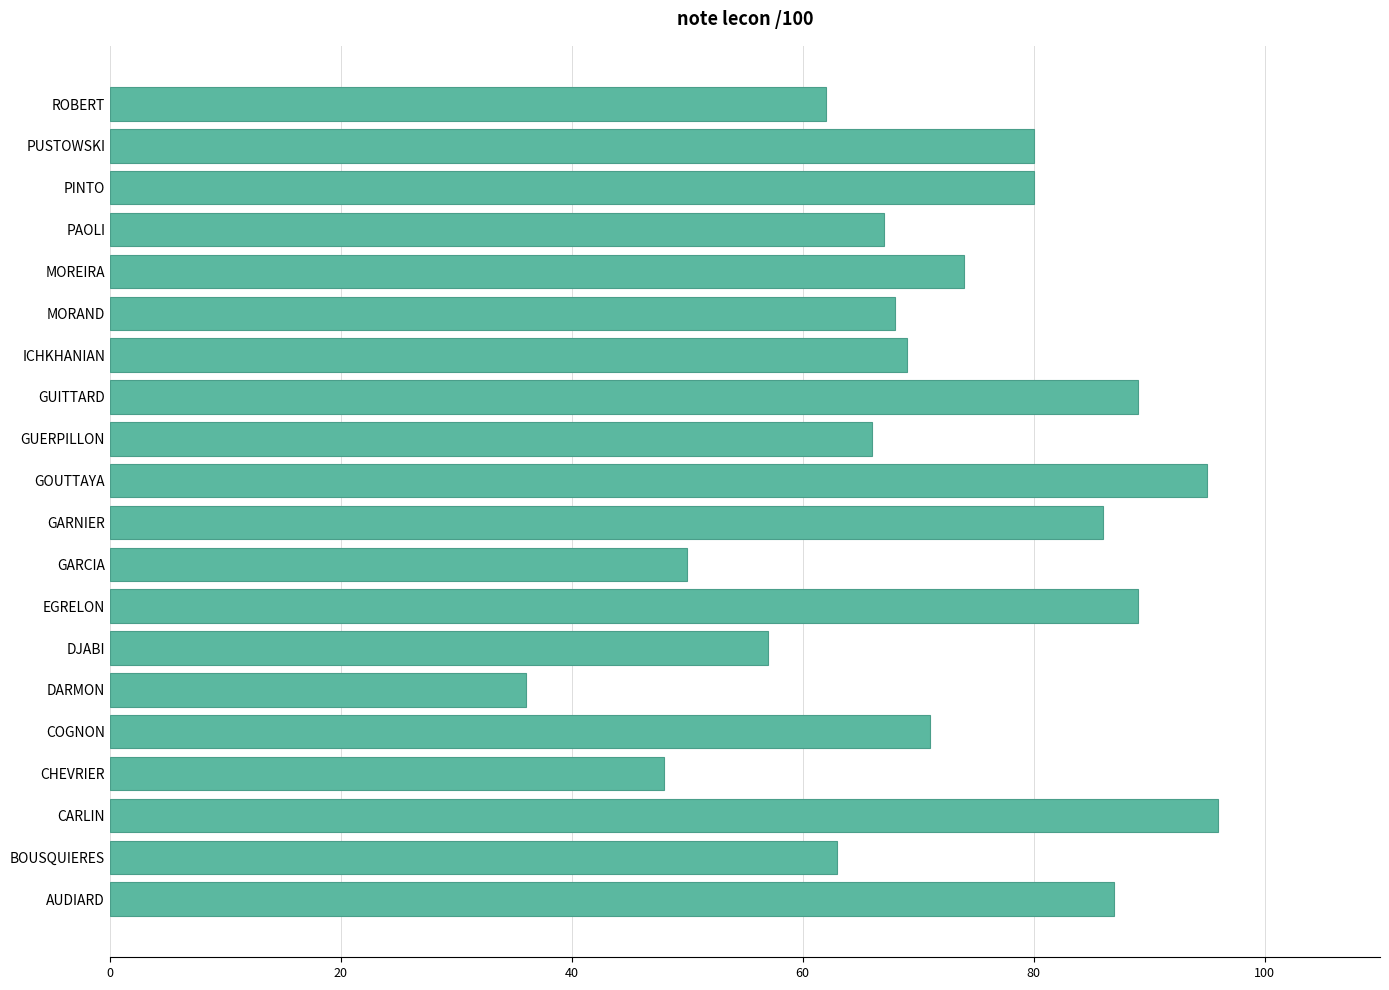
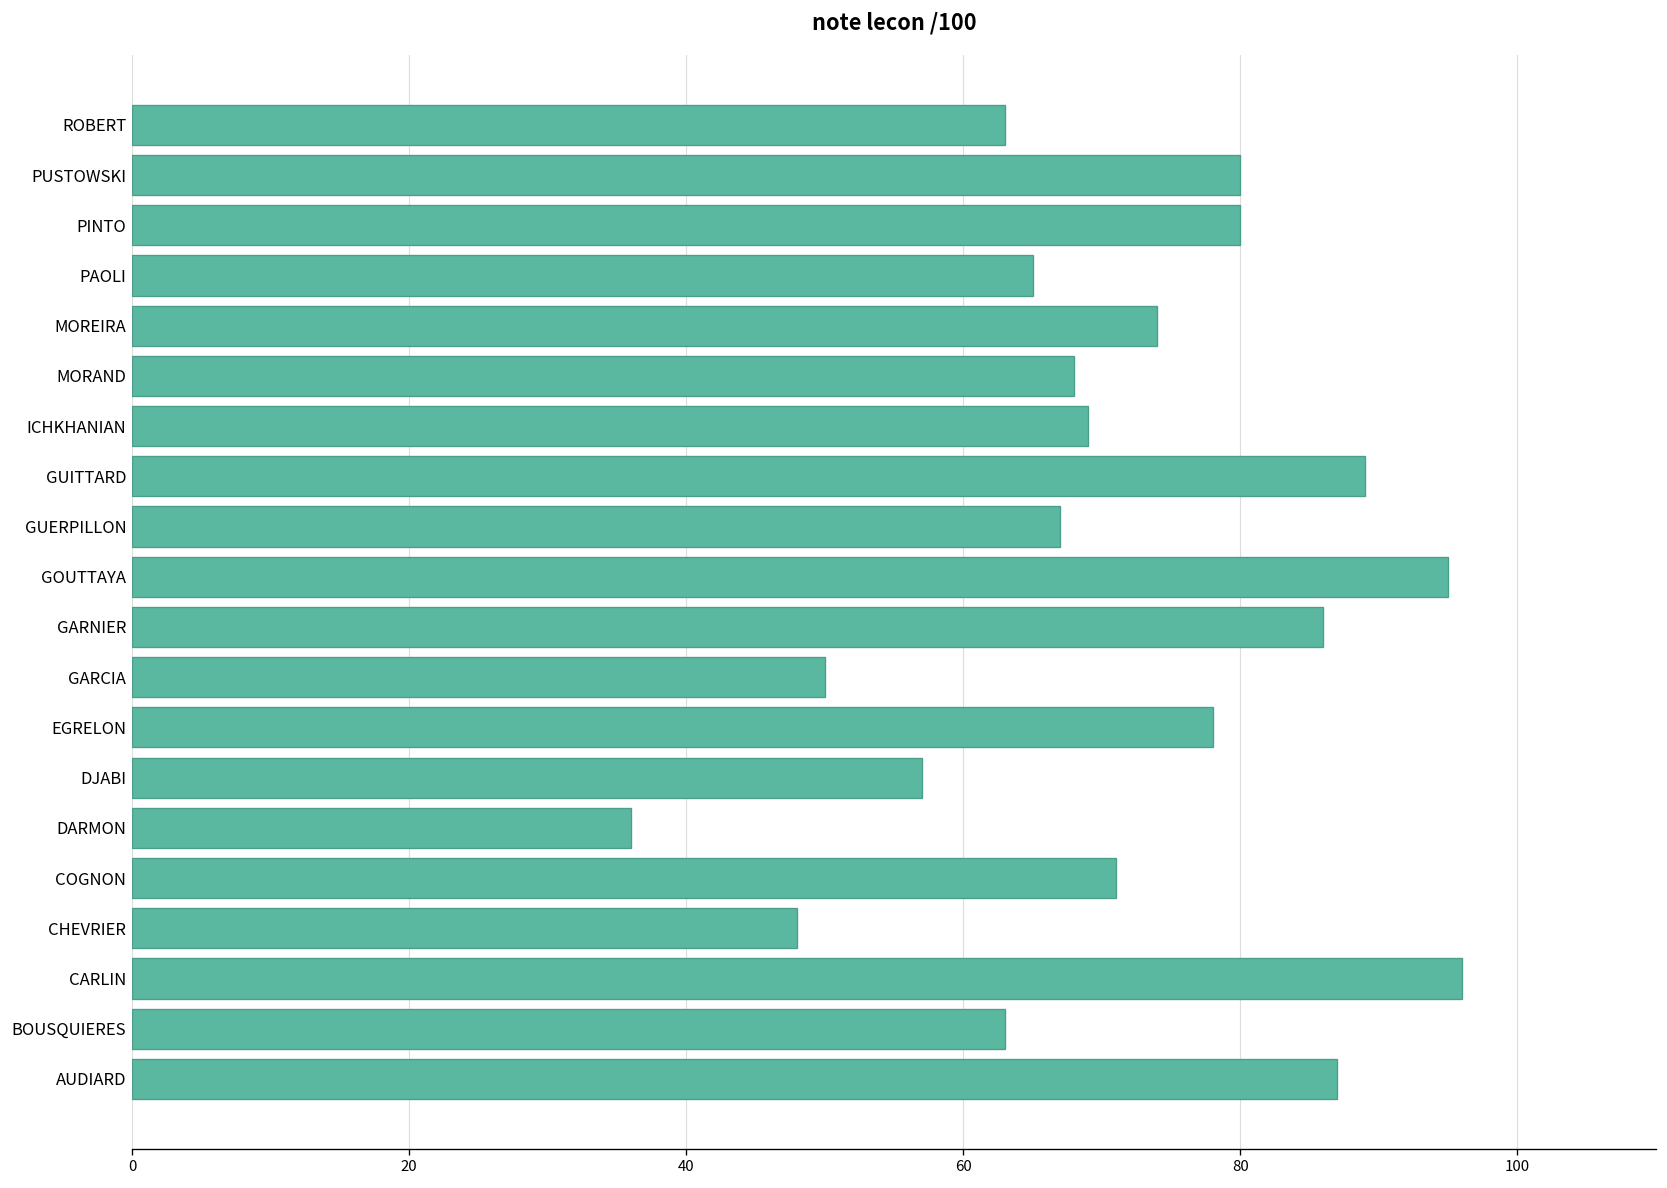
ROBERT: 62 -> 63
PAOLI: 67 -> 65
GUERPILLON: 66 -> 67
EGRELON: 89 -> 78
